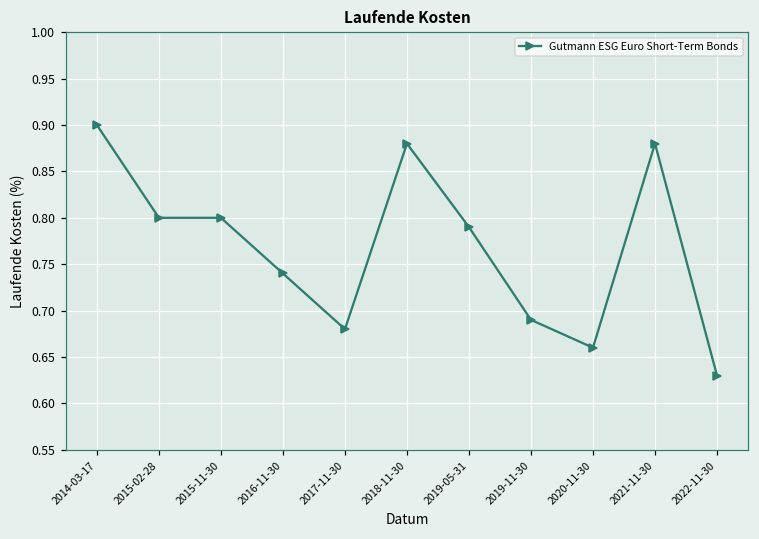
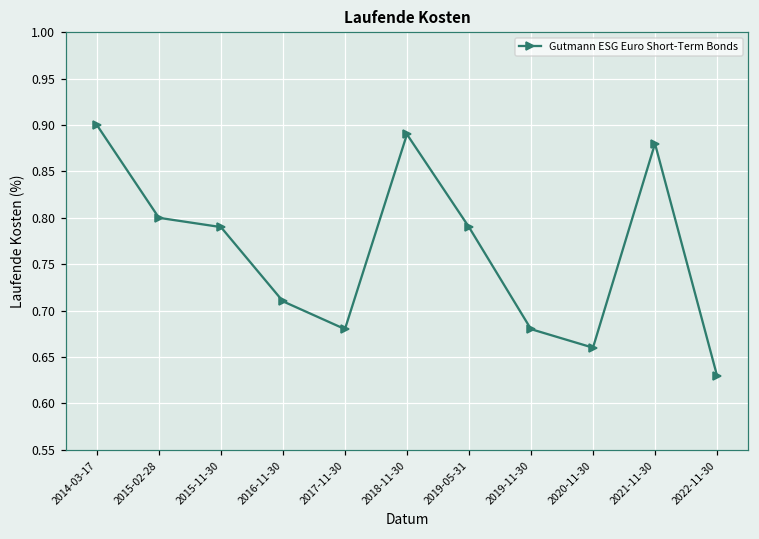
2015-11-30: 0.80 -> 0.79
2016-11-30: 0.74 -> 0.71
2018-11-30: 0.88 -> 0.89
2019-11-30: 0.69 -> 0.68
